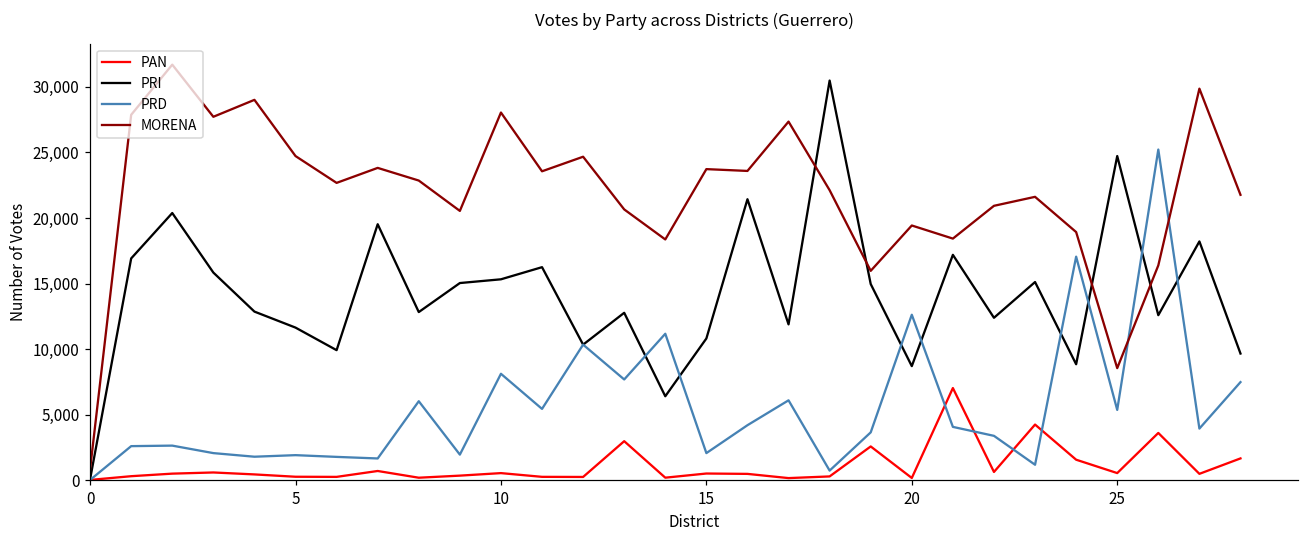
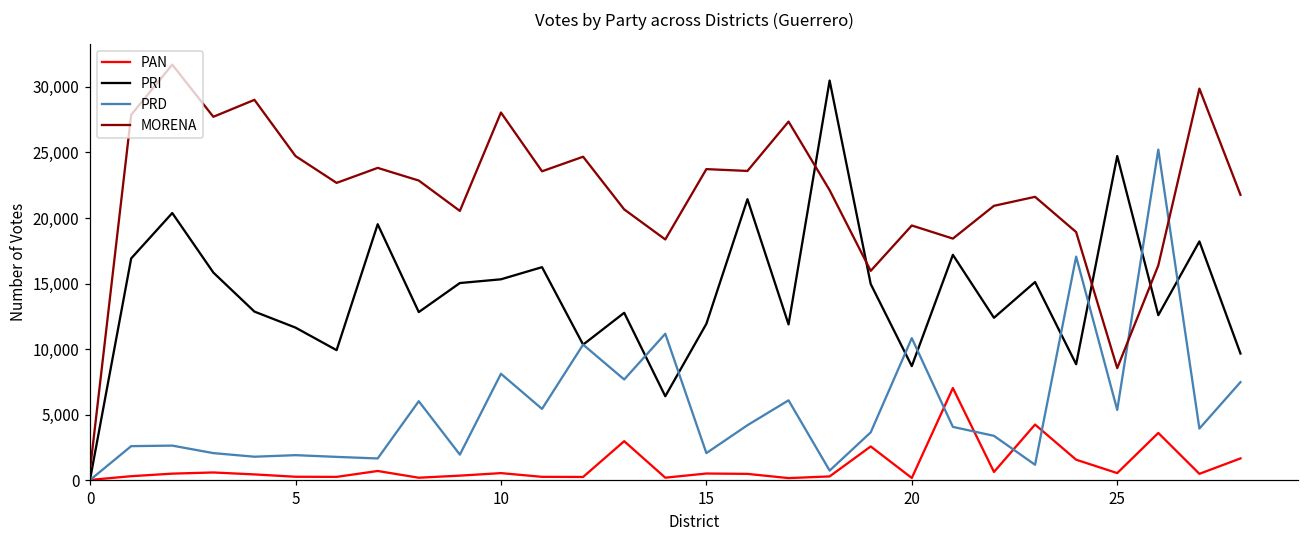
PRI, 15: 10,800 -> 11,900
PRD, 20: 12,600 -> 10,800
